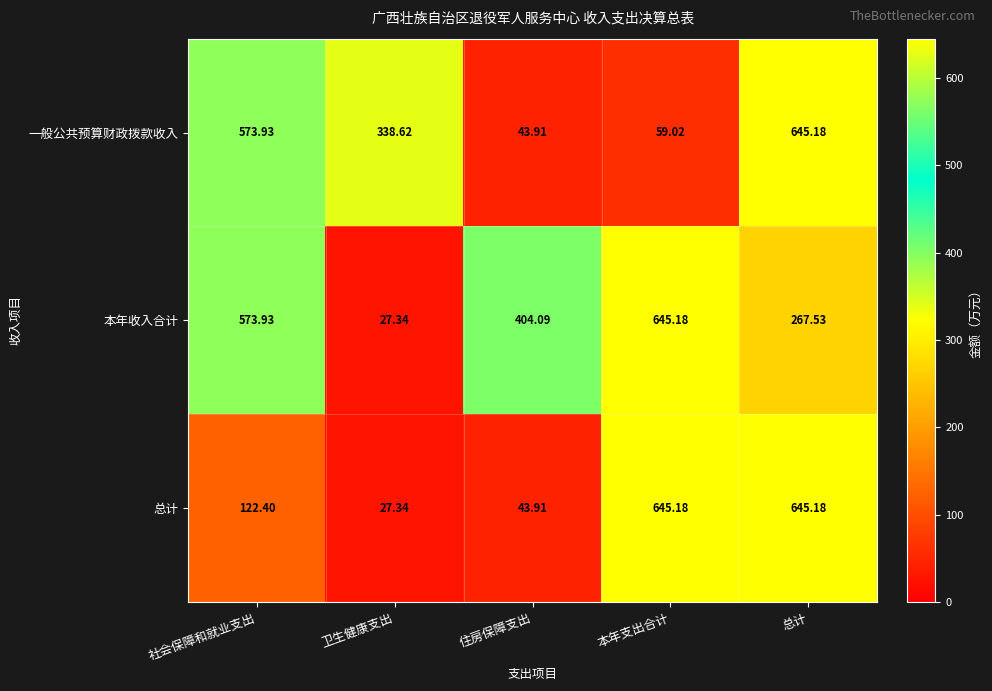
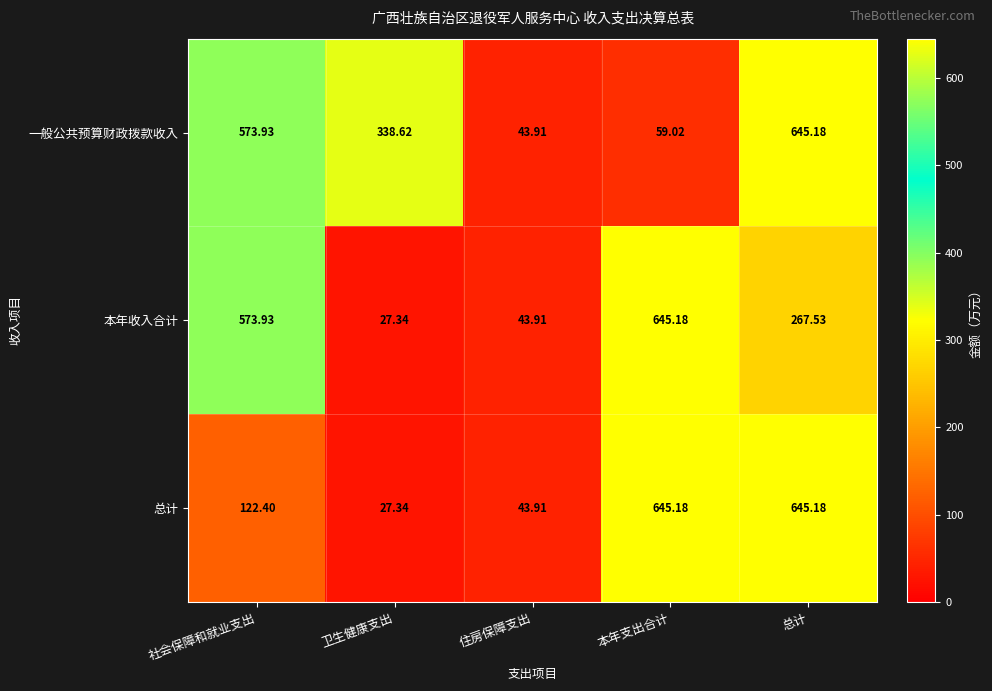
本年收入合计, 住房保障支出: 404.09 -> 43.91
